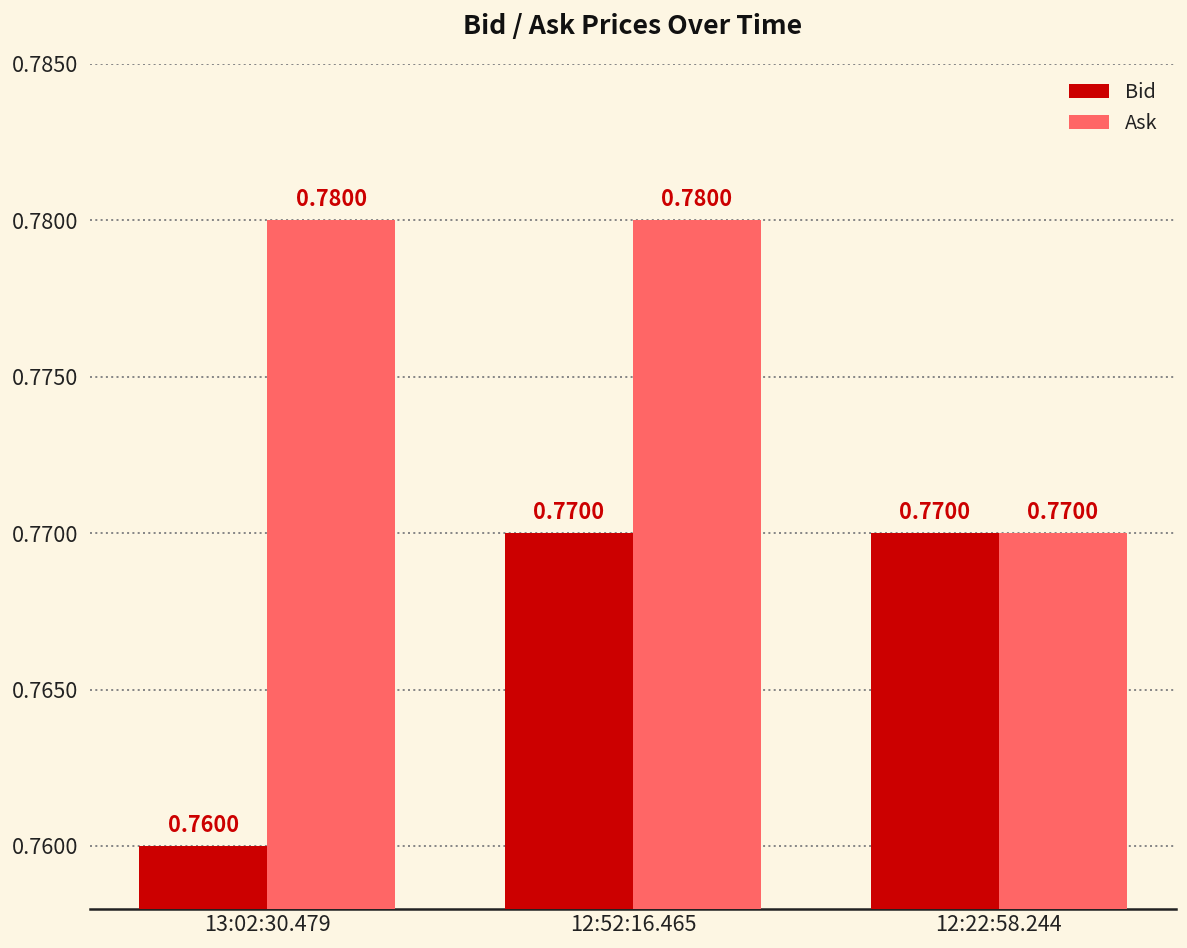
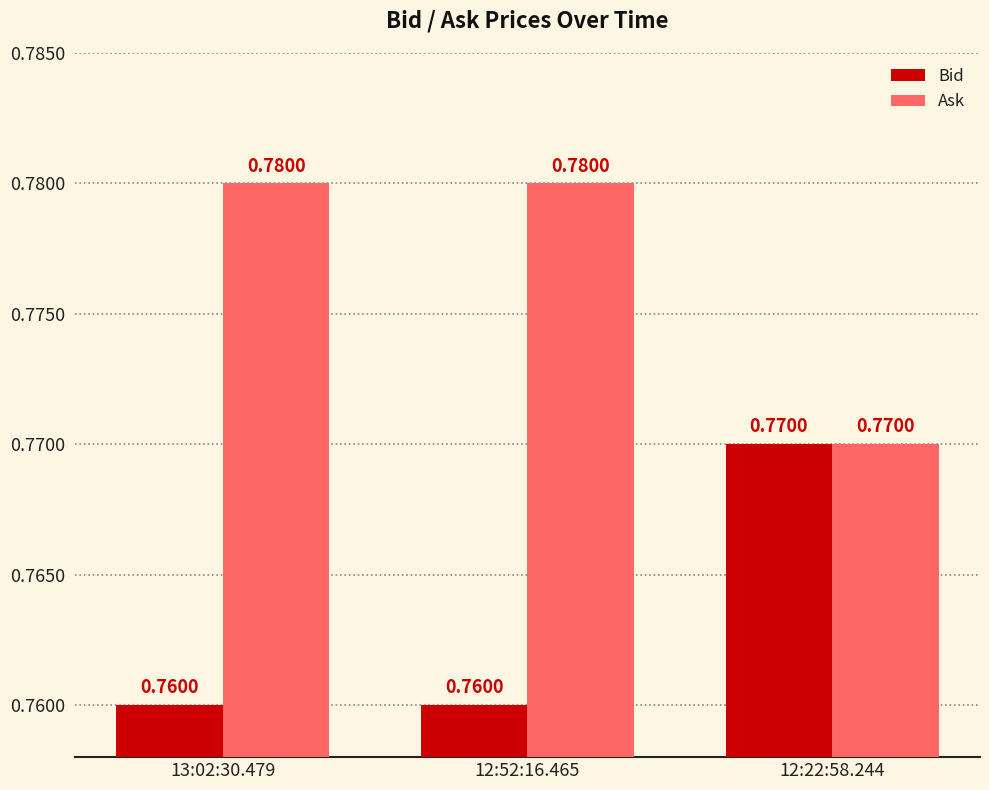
Bid, 12:52:16.465: 0.7700 -> 0.7600
